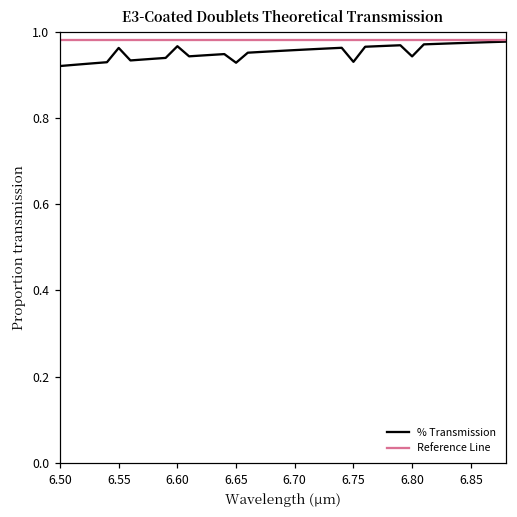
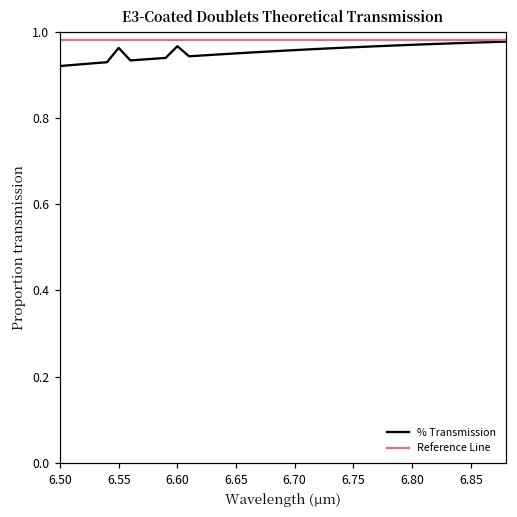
% Transmission, 6.65: 0.93 -> 0.95
% Transmission, 6.75: 0.93 -> 0.96
% Transmission, 6.80: 0.94 -> 0.97
